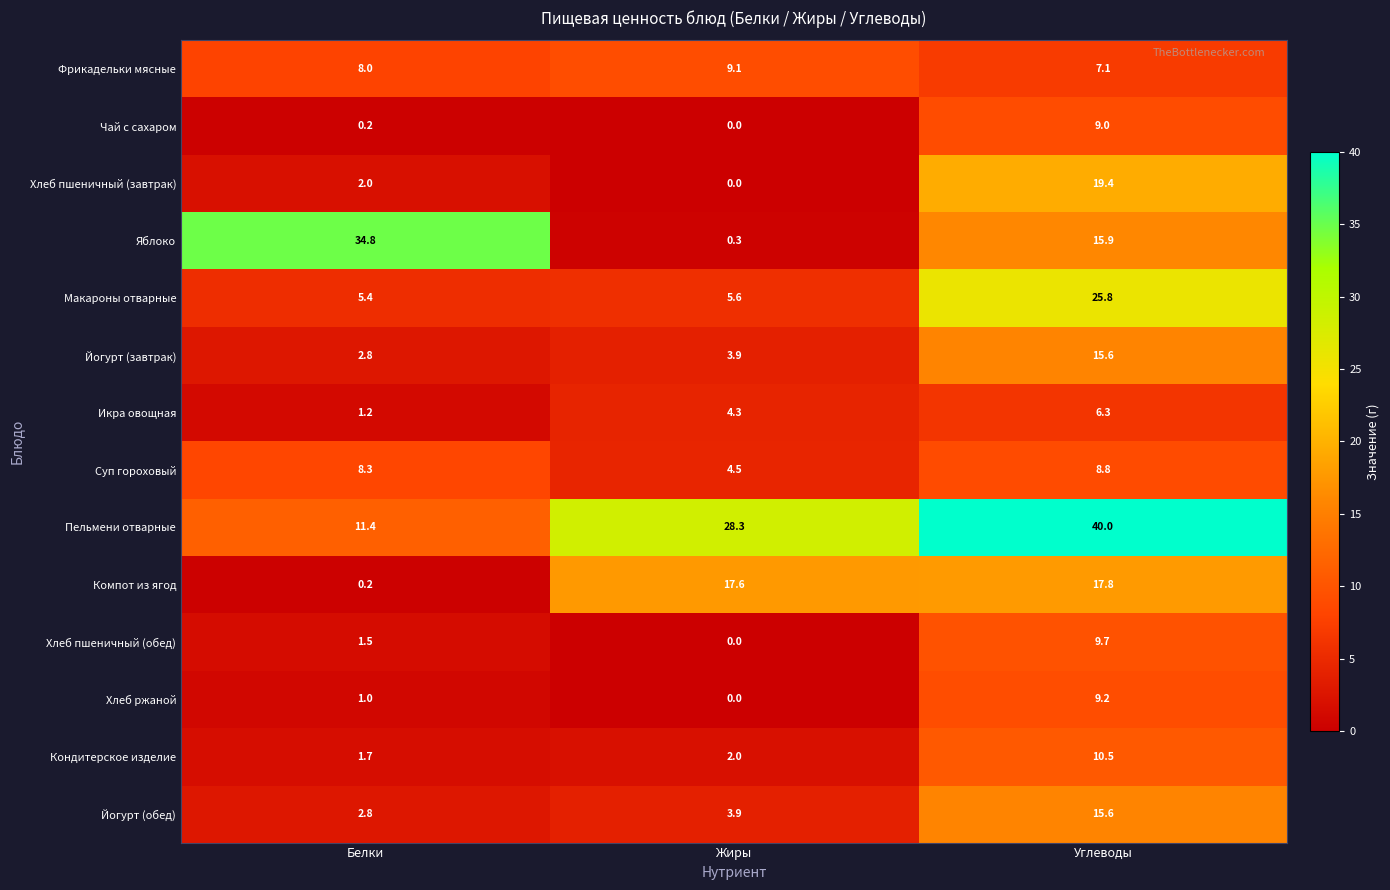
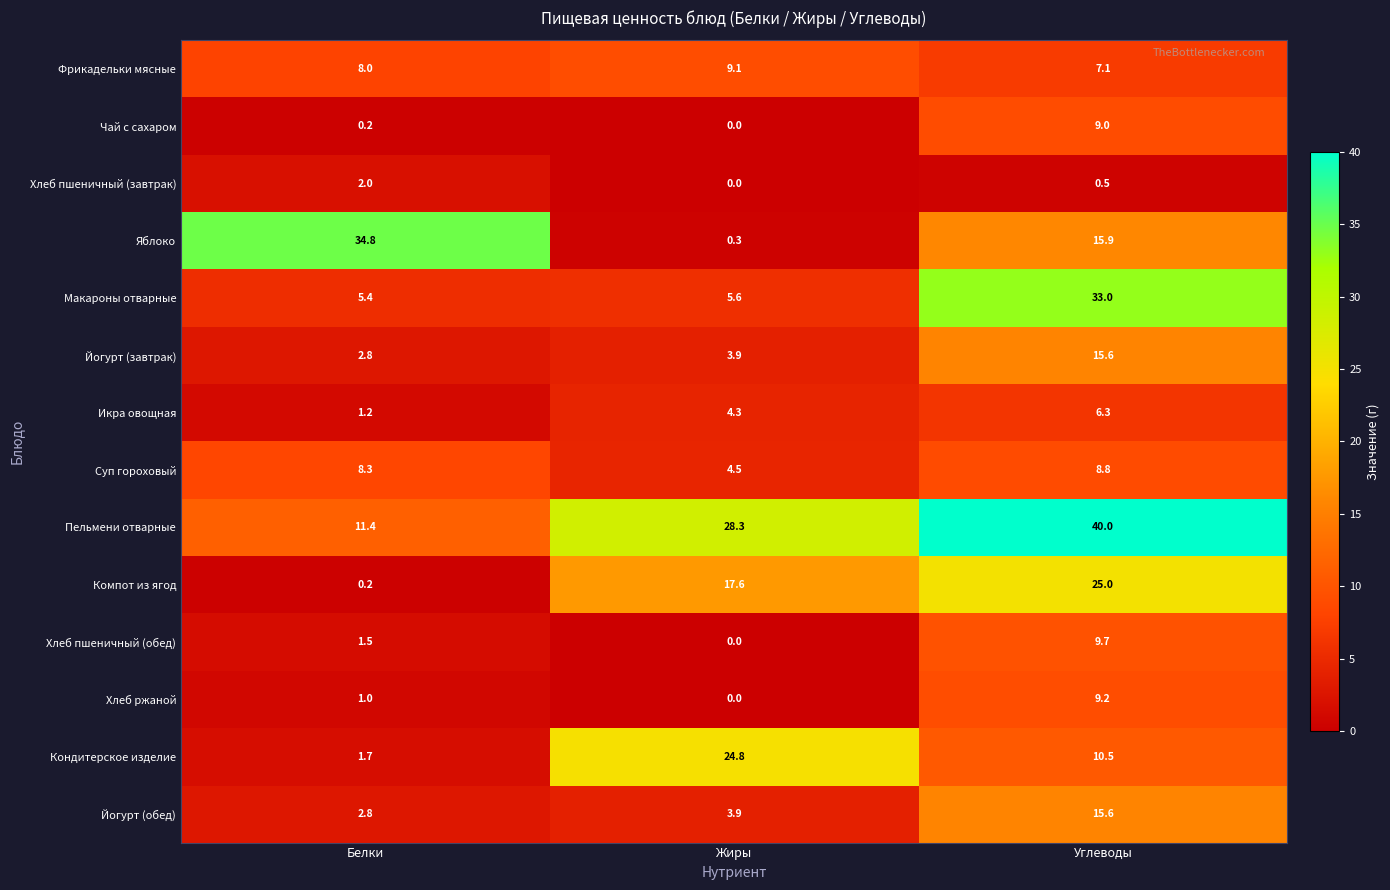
Хлеб пшеничный (завтрак), Углеводы: 19.4 -> 0.5
Макароны отварные, Углеводы: 25.8 -> 33.0
Компот из ягод, Углеводы: 17.8 -> 25.0
Кондитерское изделие, Жиры: 2.0 -> 24.8
